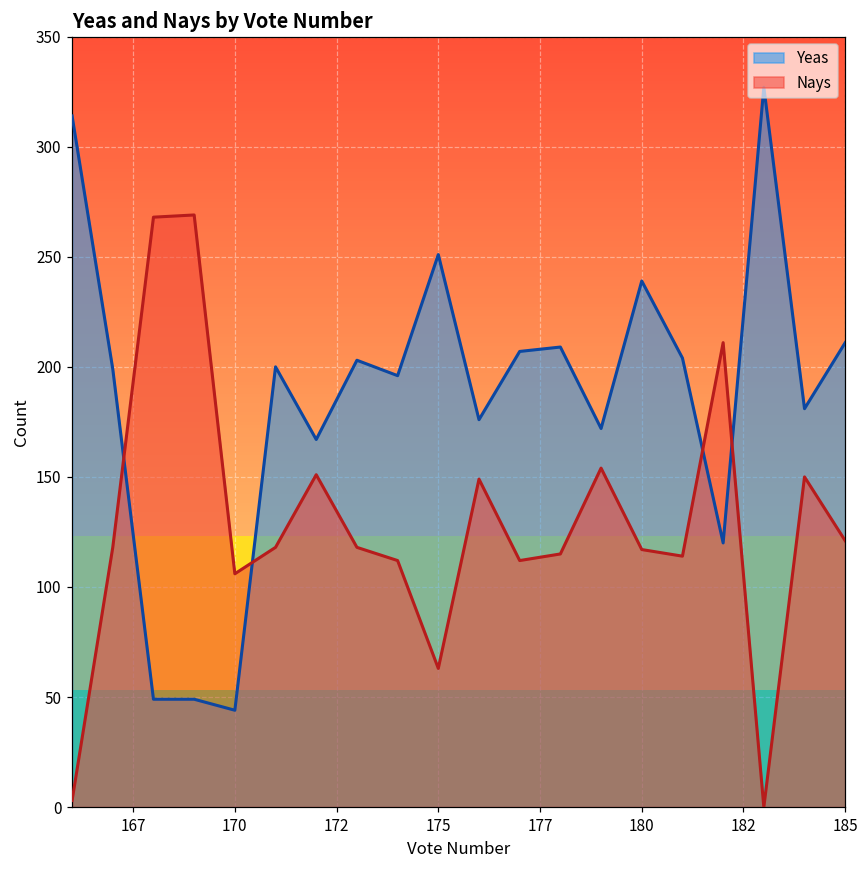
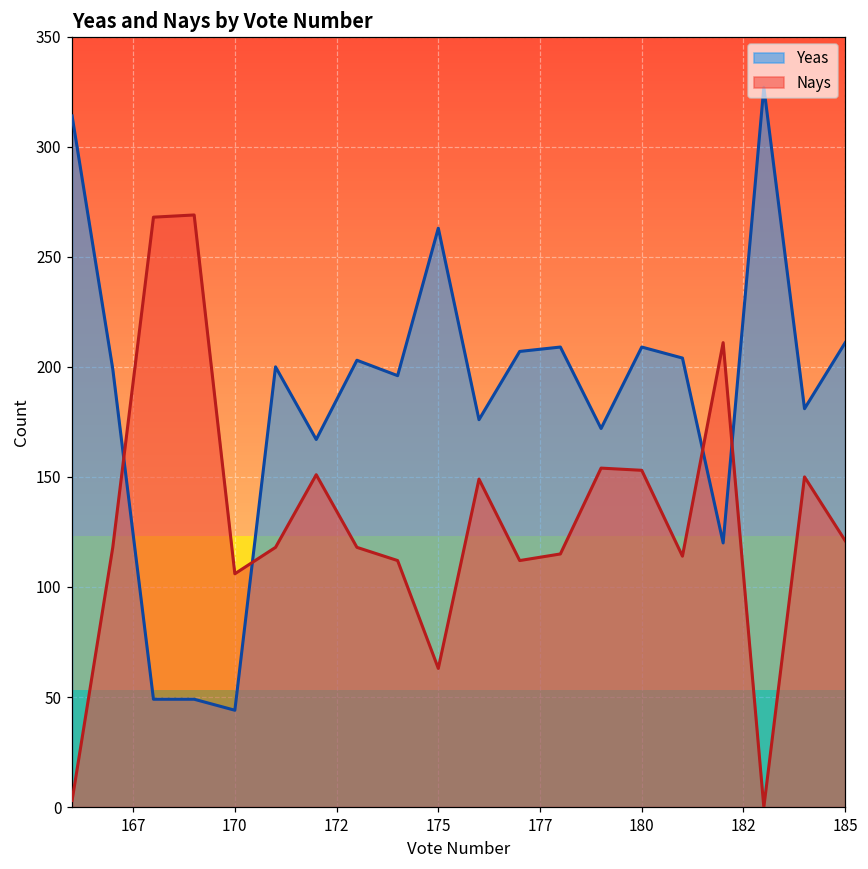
Yeas, 175: 251 -> 263
Yeas, 180: 239 -> 209
Nays, 180: 117 -> 153
